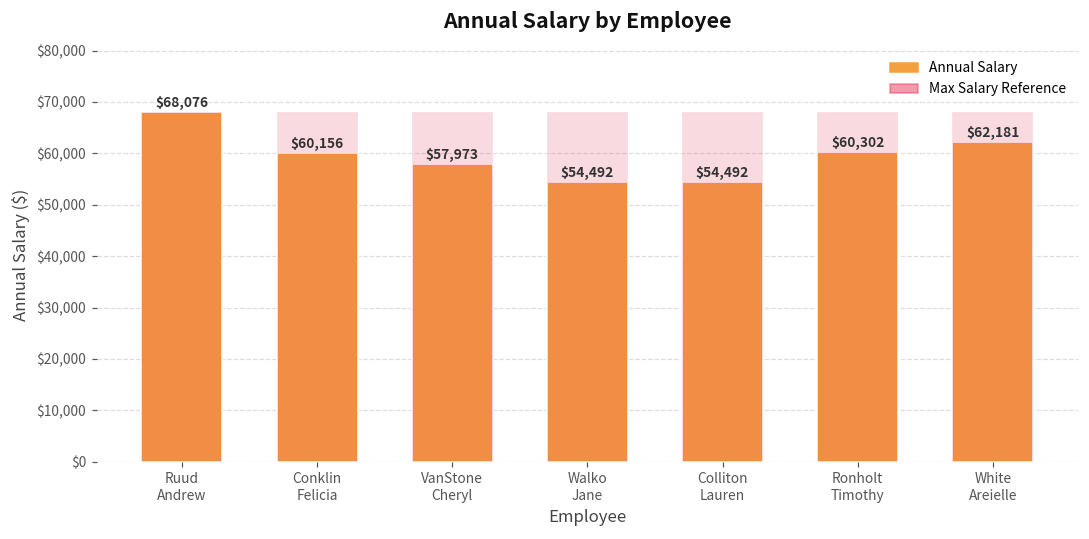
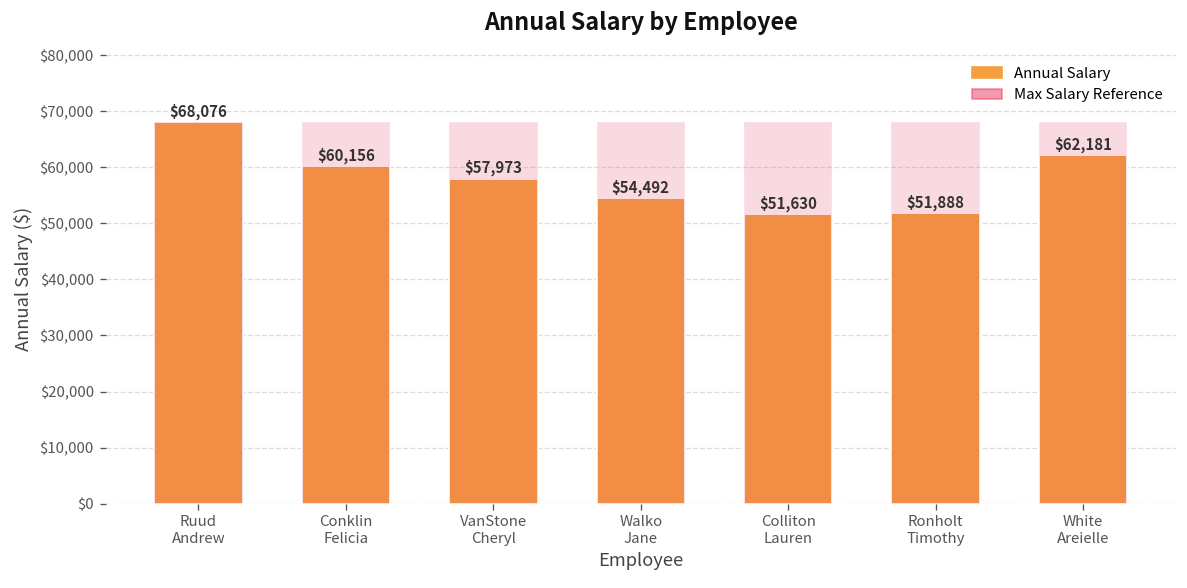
Annual Salary, Colliton Lauren: $54,492 -> $51,630
Annual Salary, Ronholt Timothy: $60,302 -> $51,888
